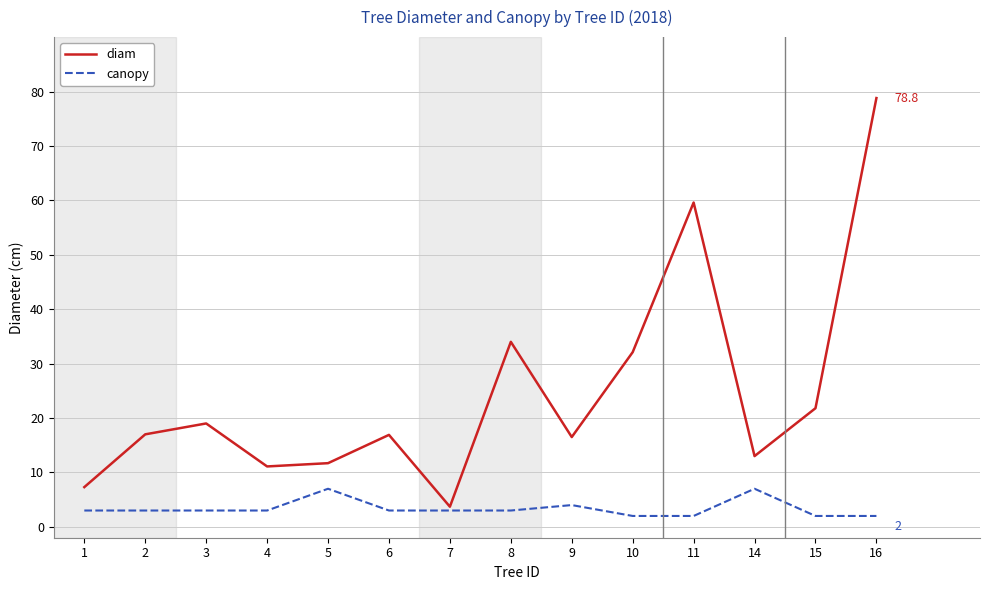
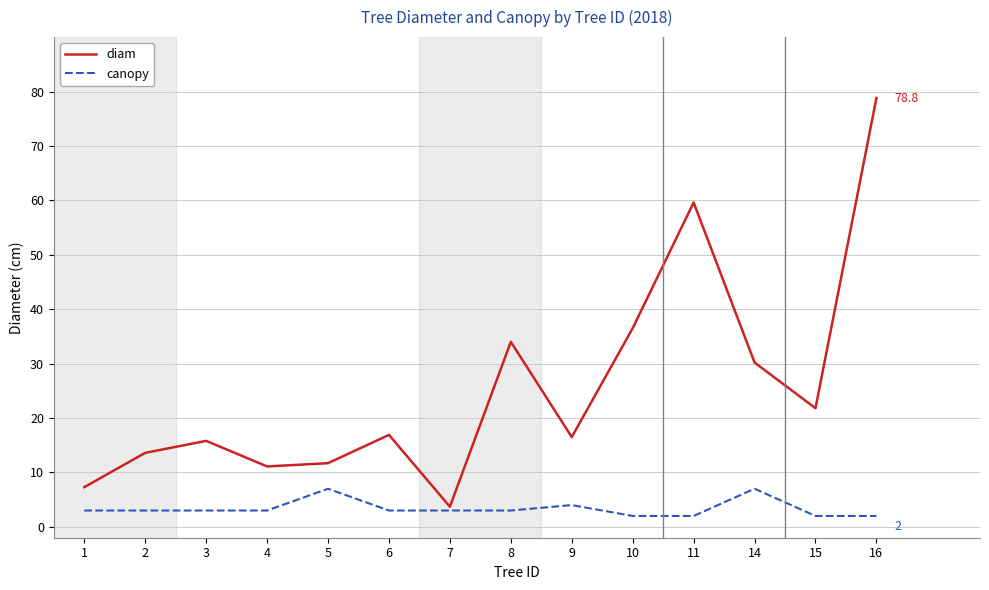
diam, 2: 17 -> 14
diam, 3: 19 -> 16
diam, 10: 32 -> 37
diam, 14: 13 -> 30
